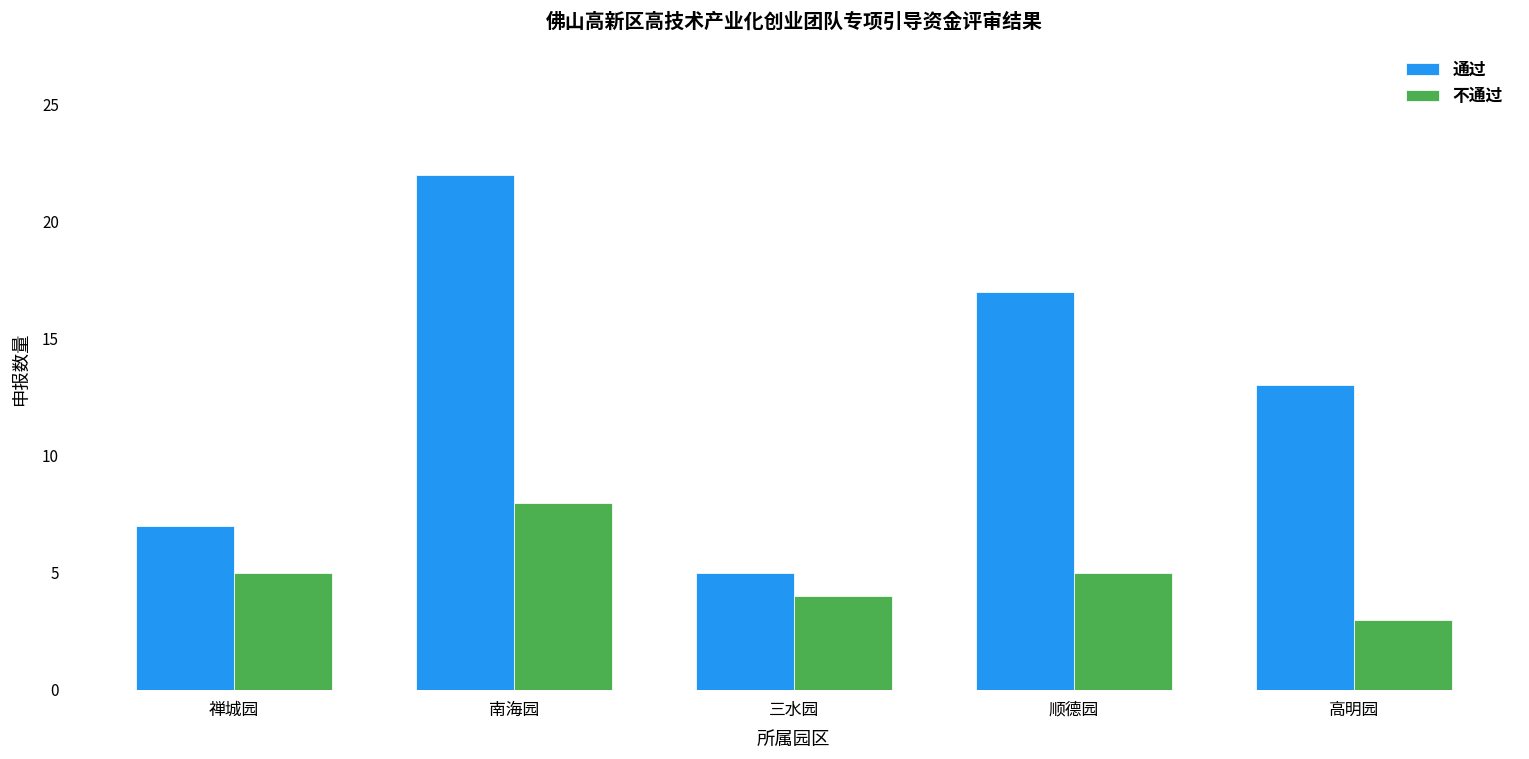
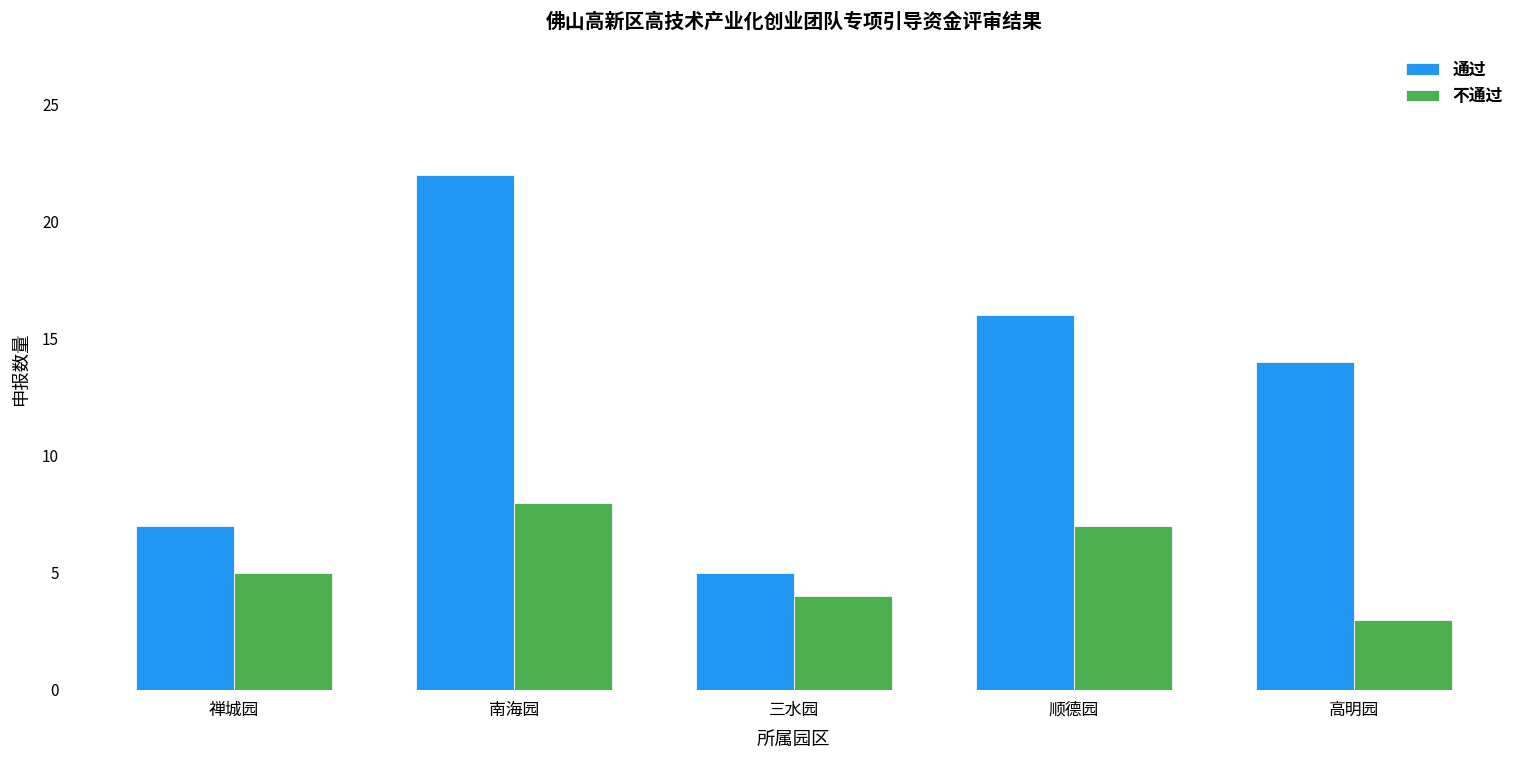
通过, 顺德园: 17 -> 16
不通过, 顺德园: 5 -> 7
通过, 高明园: 13 -> 14
